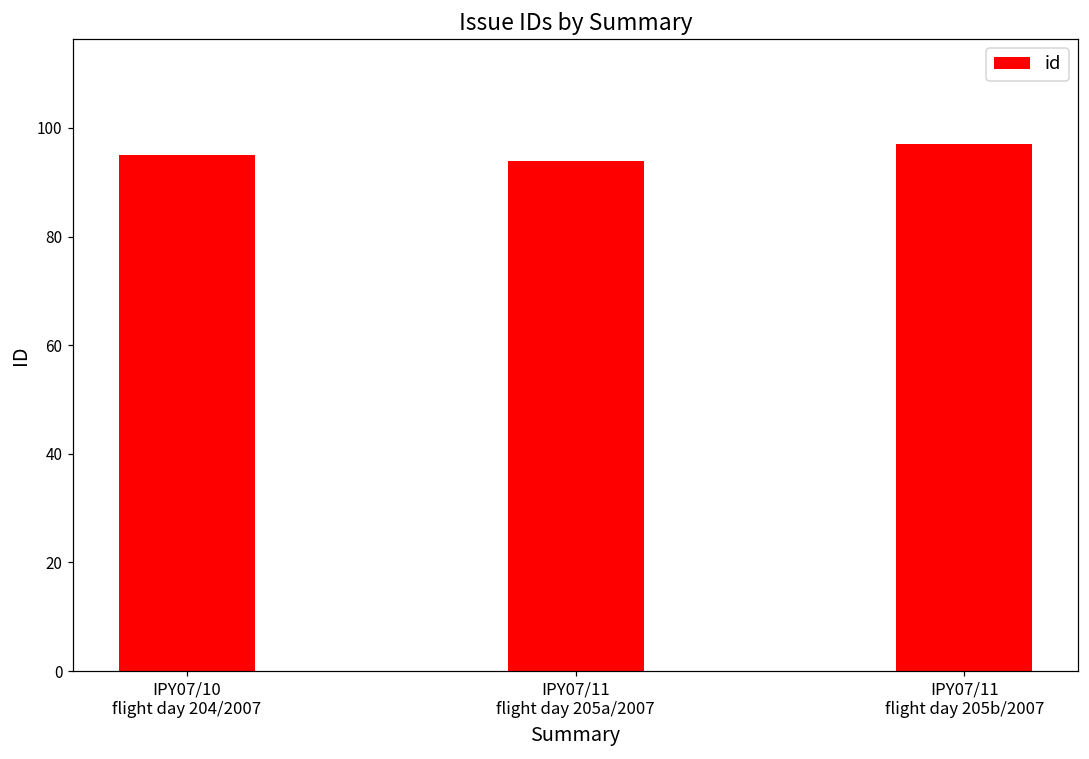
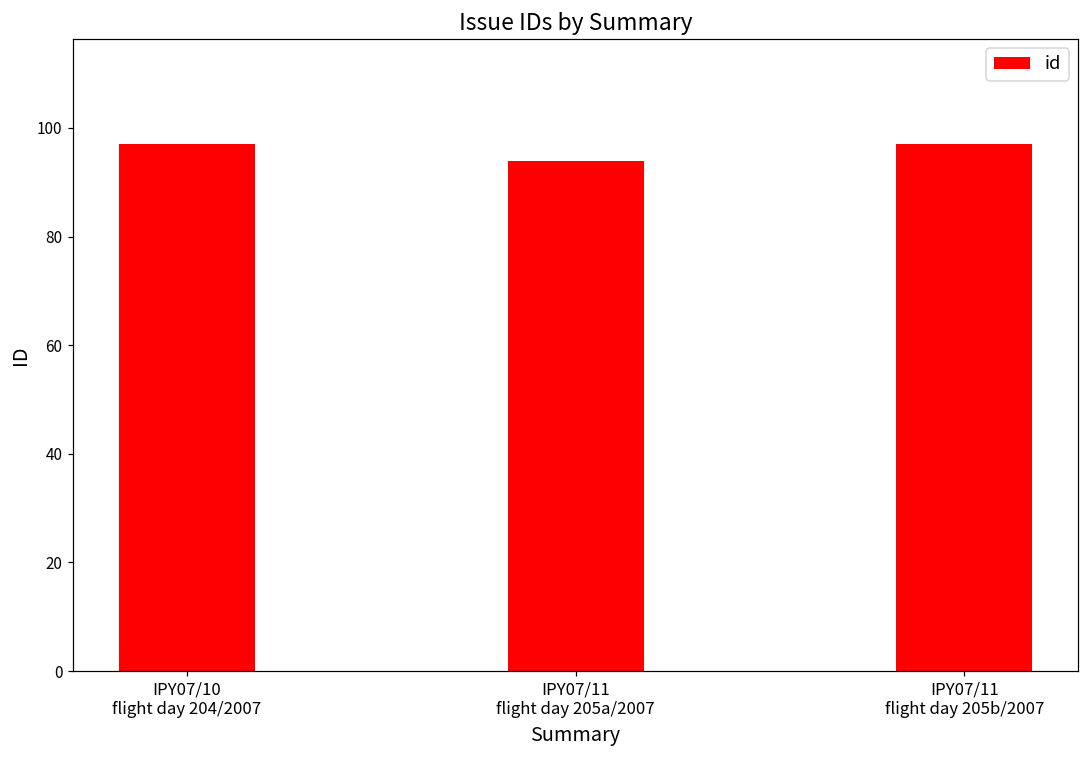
IPY07/10 flight day 204/2007: 95 -> 97
